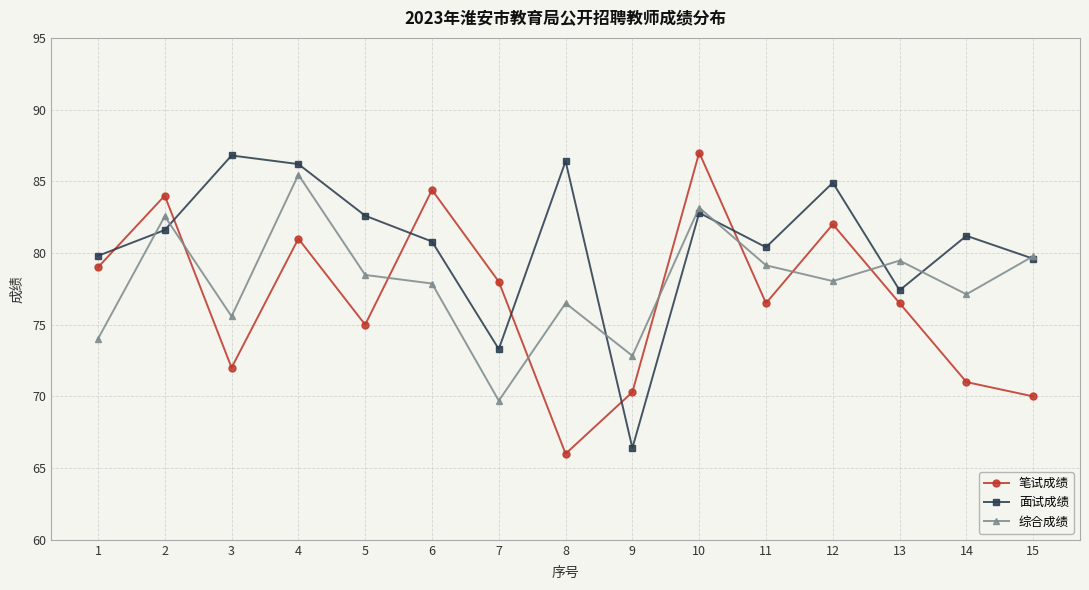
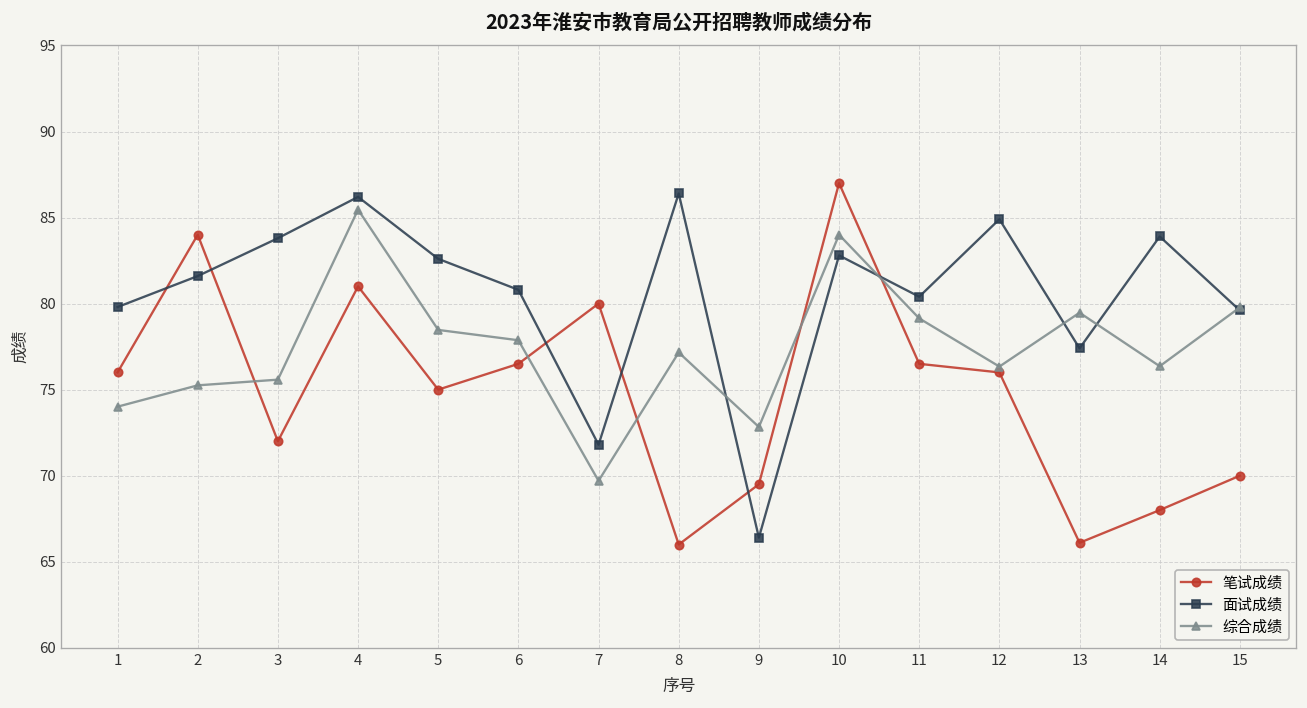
笔试成绩, 1: 79 -> 76
综合成绩, 2: 82.6 -> 75.3
面试成绩, 3: 86.8 -> 83.8
笔试成绩, 6: 84.4 -> 76.5
笔试成绩, 7: 78 -> 80
面试成绩, 7: 73.3 -> 71.8
综合成绩, 8: 76.5 -> 77.2
笔试成绩, 9: 70.3 -> 69.5
综合成绩, 10: 83.2 -> 84.0
笔试成绩, 12: 82 -> 76
综合成绩, 12: 78.0 -> 76.3
笔试成绩, 13: 76.5 -> 66.1
笔试成绩, 14: 71 -> 68
面试成绩, 14: 81.2 -> 83.9
综合成绩, 14: 77.1 -> 76.4
